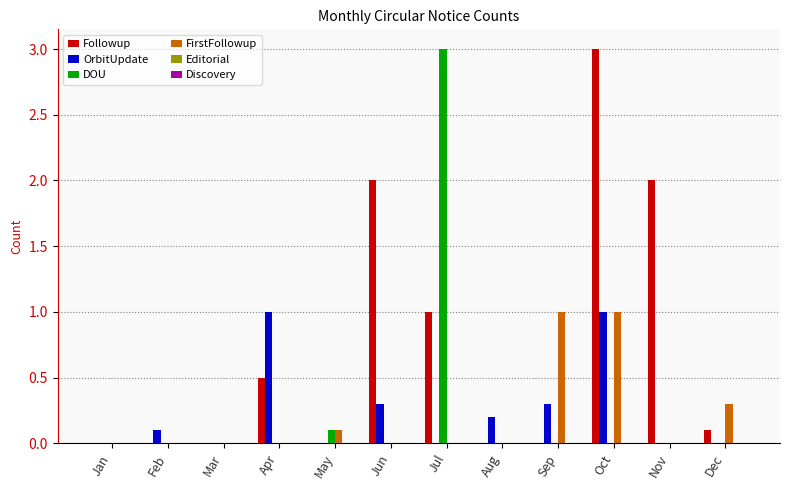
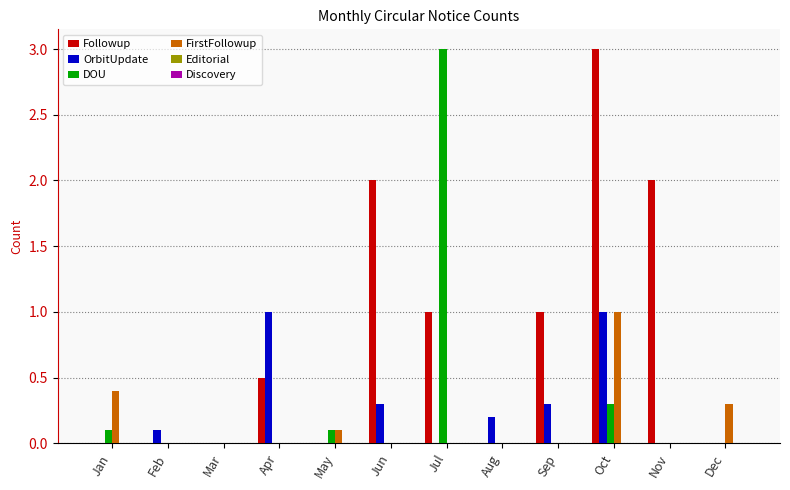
DOU, Jan: 0.0 -> 0.1
FirstFollowup, Jan: 0.0 -> 0.4
Followup, Sep: 0 -> 1
FirstFollowup, Sep: 1 -> 0
DOU, Oct: 0.0 -> 0.3
Followup, Dec: 0.1 -> 0.0
